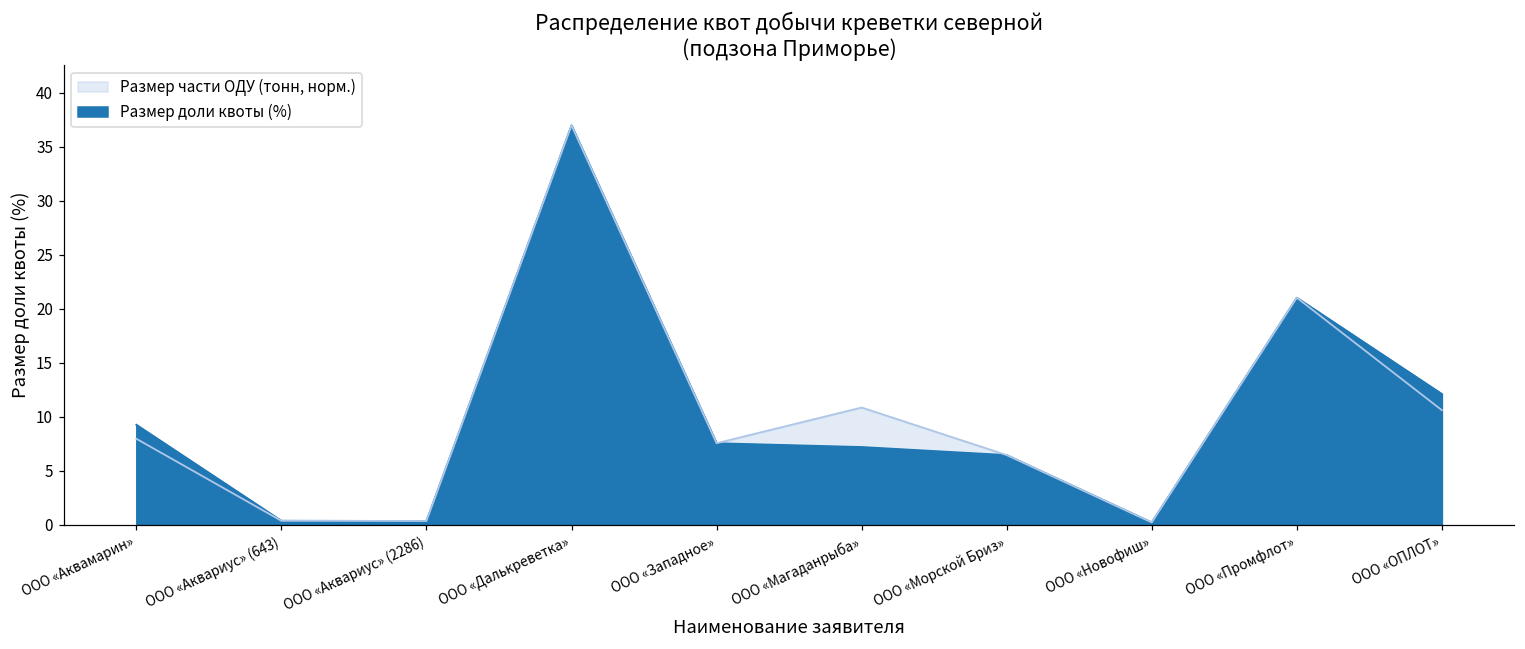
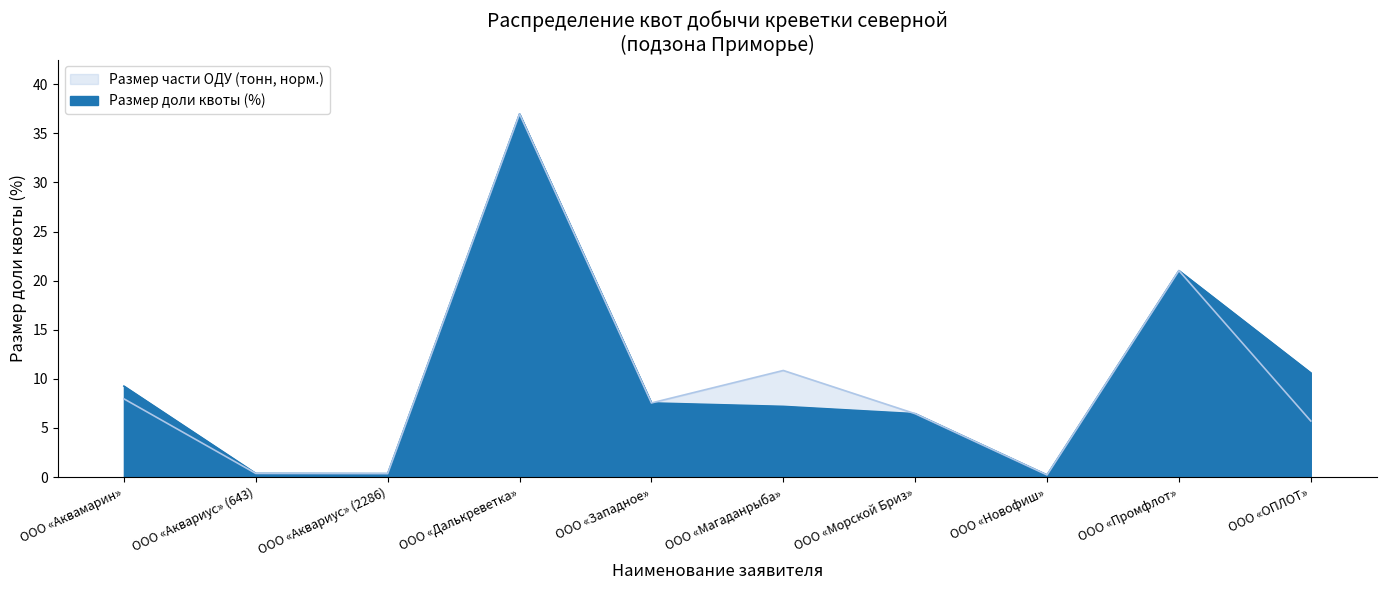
Размер части ОДУ (тонн, норм.), ООО «ОПЛОТ»: 11 -> 6
Размер доли квоты (%), ООО «ОПЛОТ»: 12 -> 11
